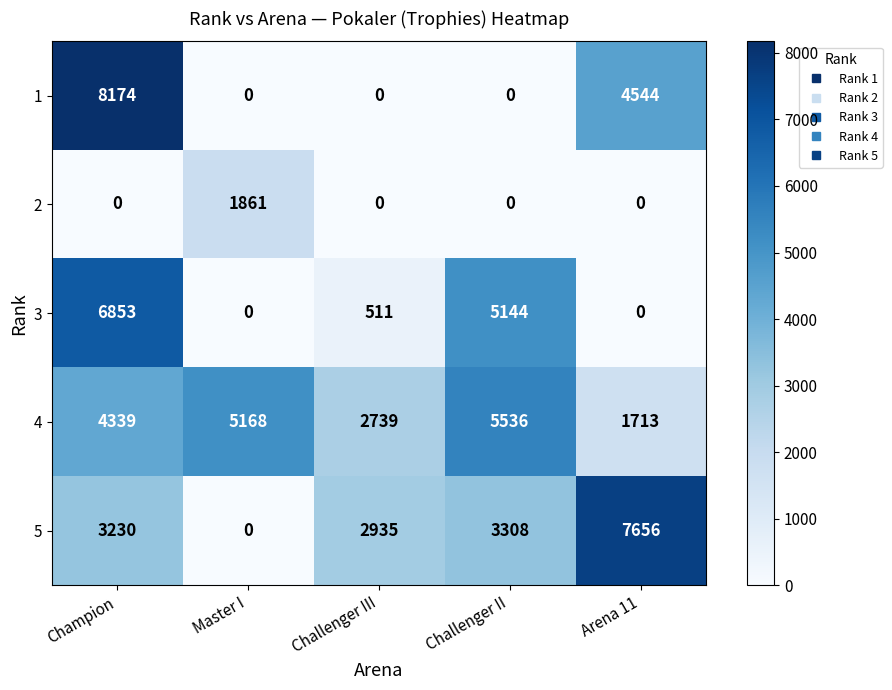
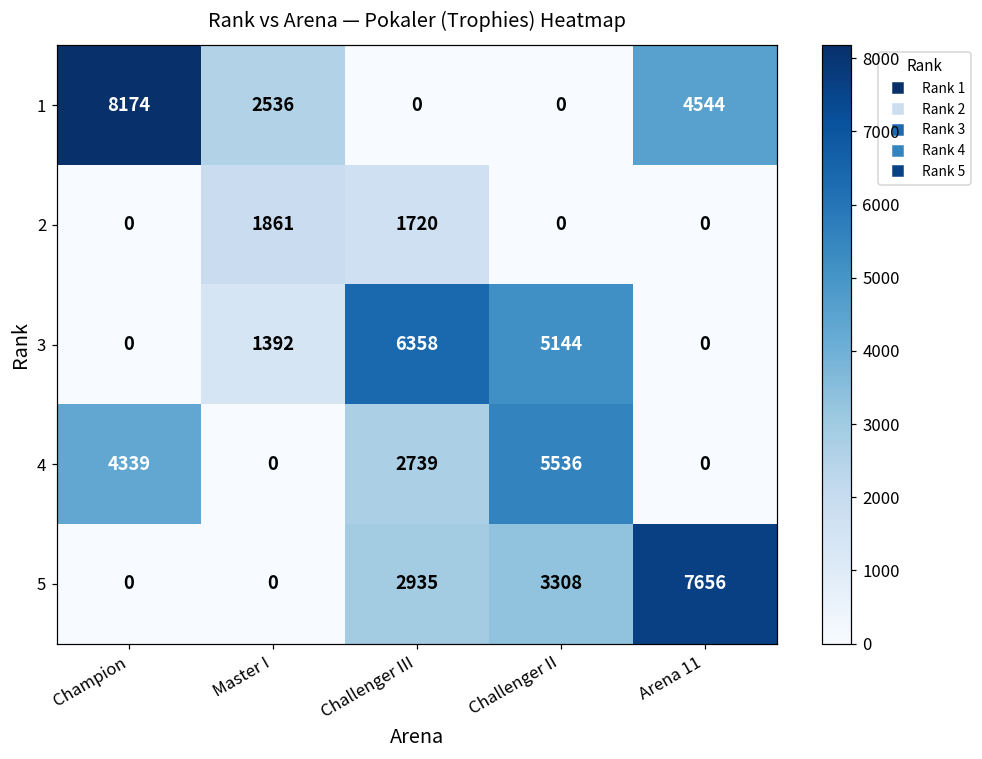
1, Master I: 0 -> 2536
2, Challenger III: 0 -> 1720
3, Champion: 6853 -> 0
3, Master I: 0 -> 1392
3, Challenger III: 511 -> 6358
4, Master I: 5168 -> 0
4, Arena 11: 1713 -> 0
5, Champion: 3230 -> 0
